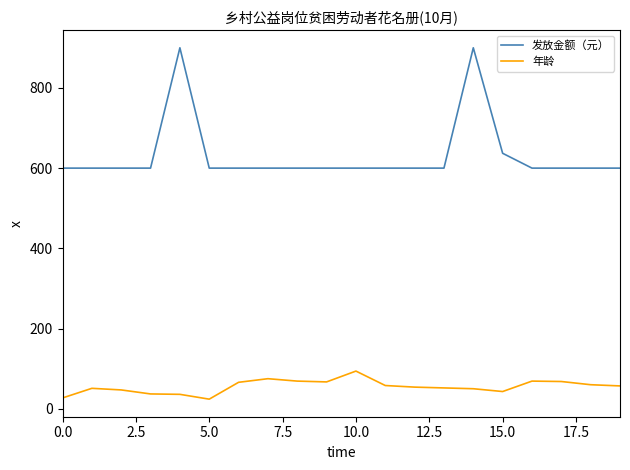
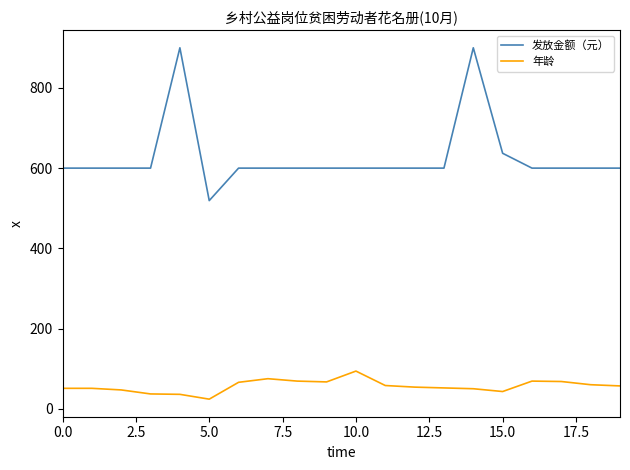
年龄, 0.0: 30 -> 50
发放金额（元）, 5.0: 600 -> 520
